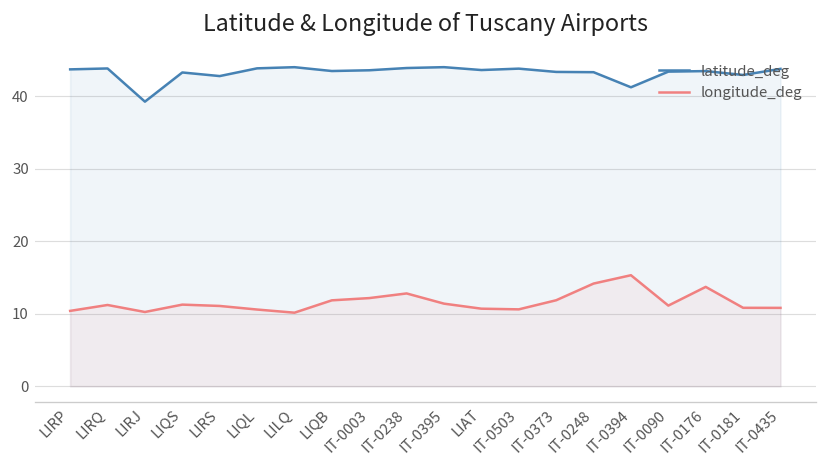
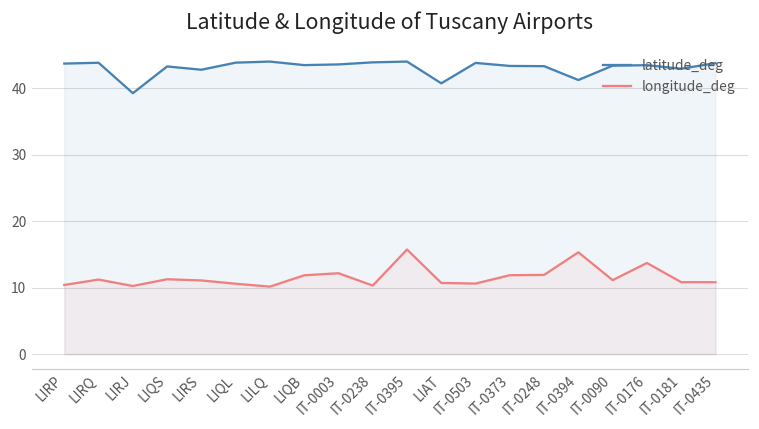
longitude_deg, IT-0238: 13 -> 10
longitude_deg, IT-0395: 11 -> 16
latitude_deg, LIAT: 44 -> 41
longitude_deg, IT-0248: 14 -> 12
